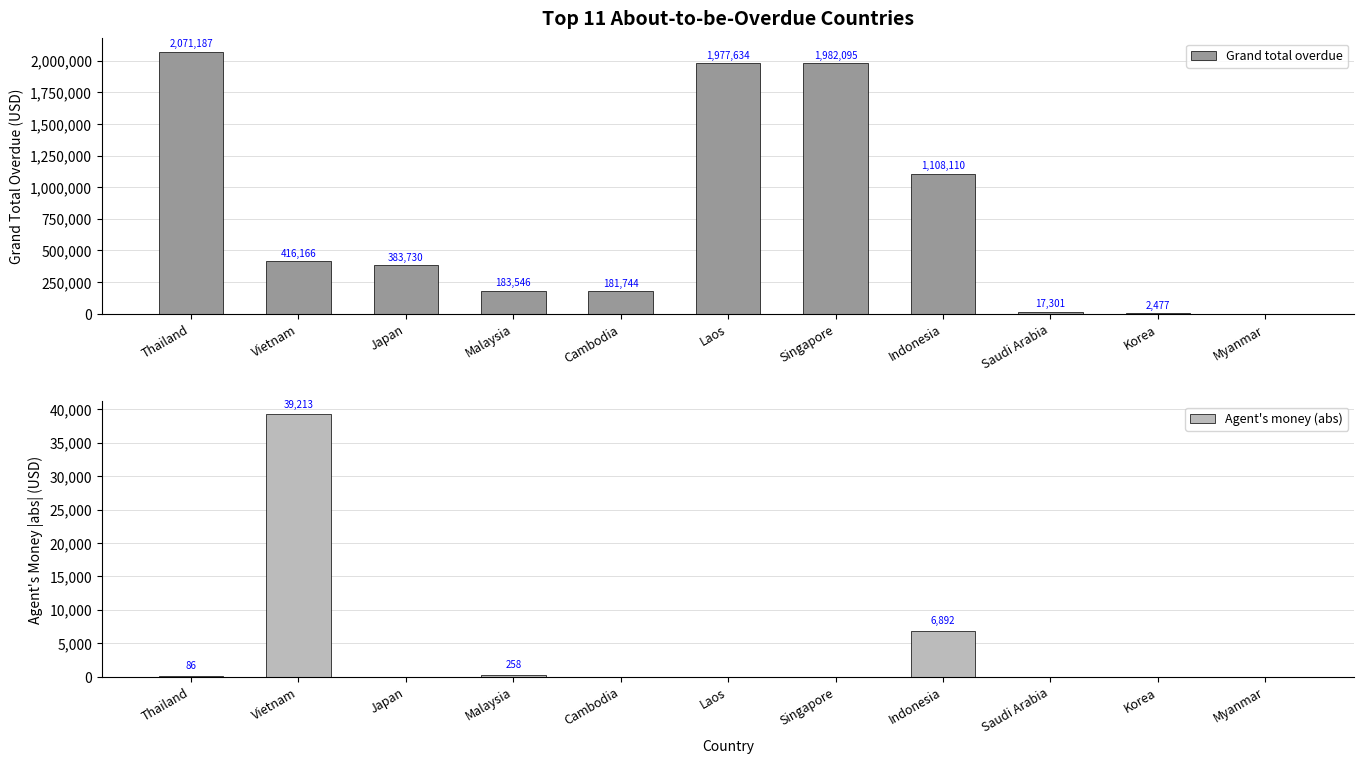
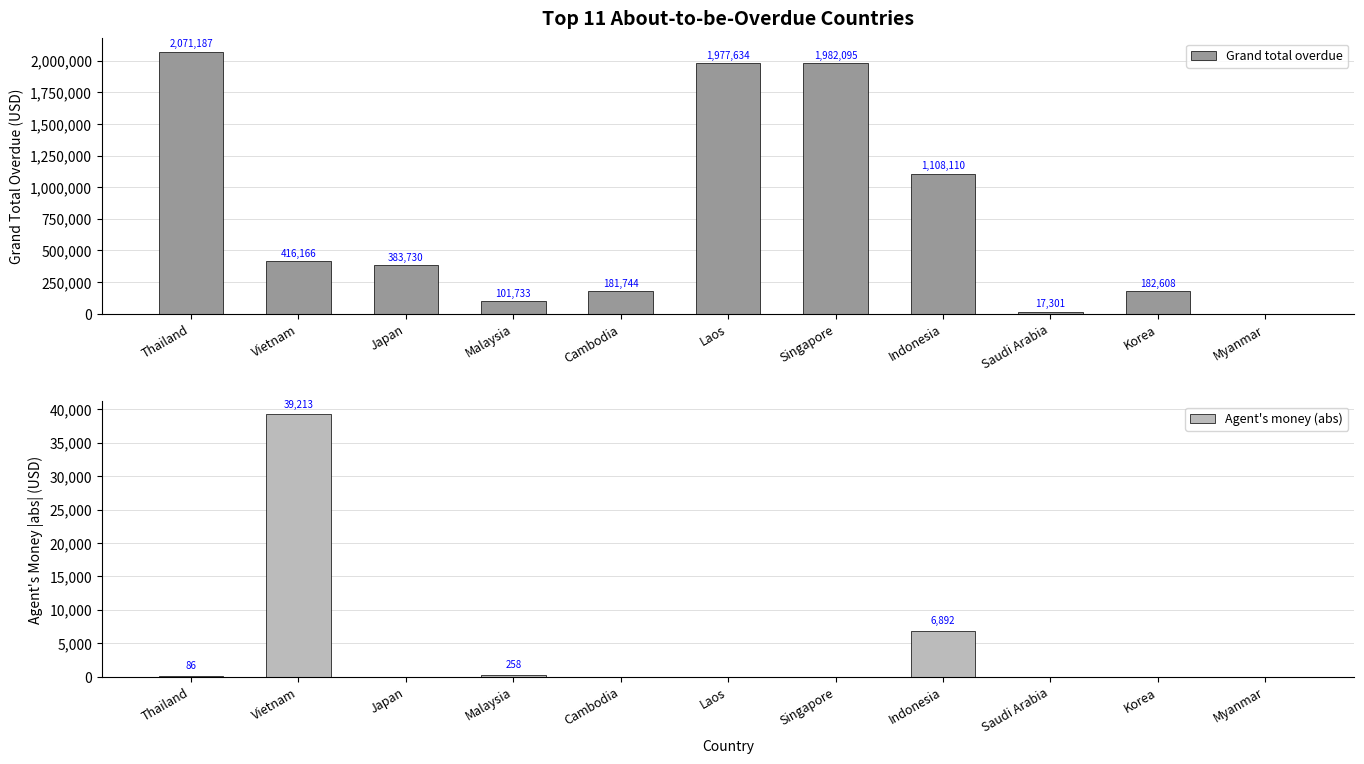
Top 11 About-to-be-Overdue Countries, Malaysia: 183,546 -> 101,733
Top 11 About-to-be-Overdue Countries, Korea: 2,477 -> 182,608
